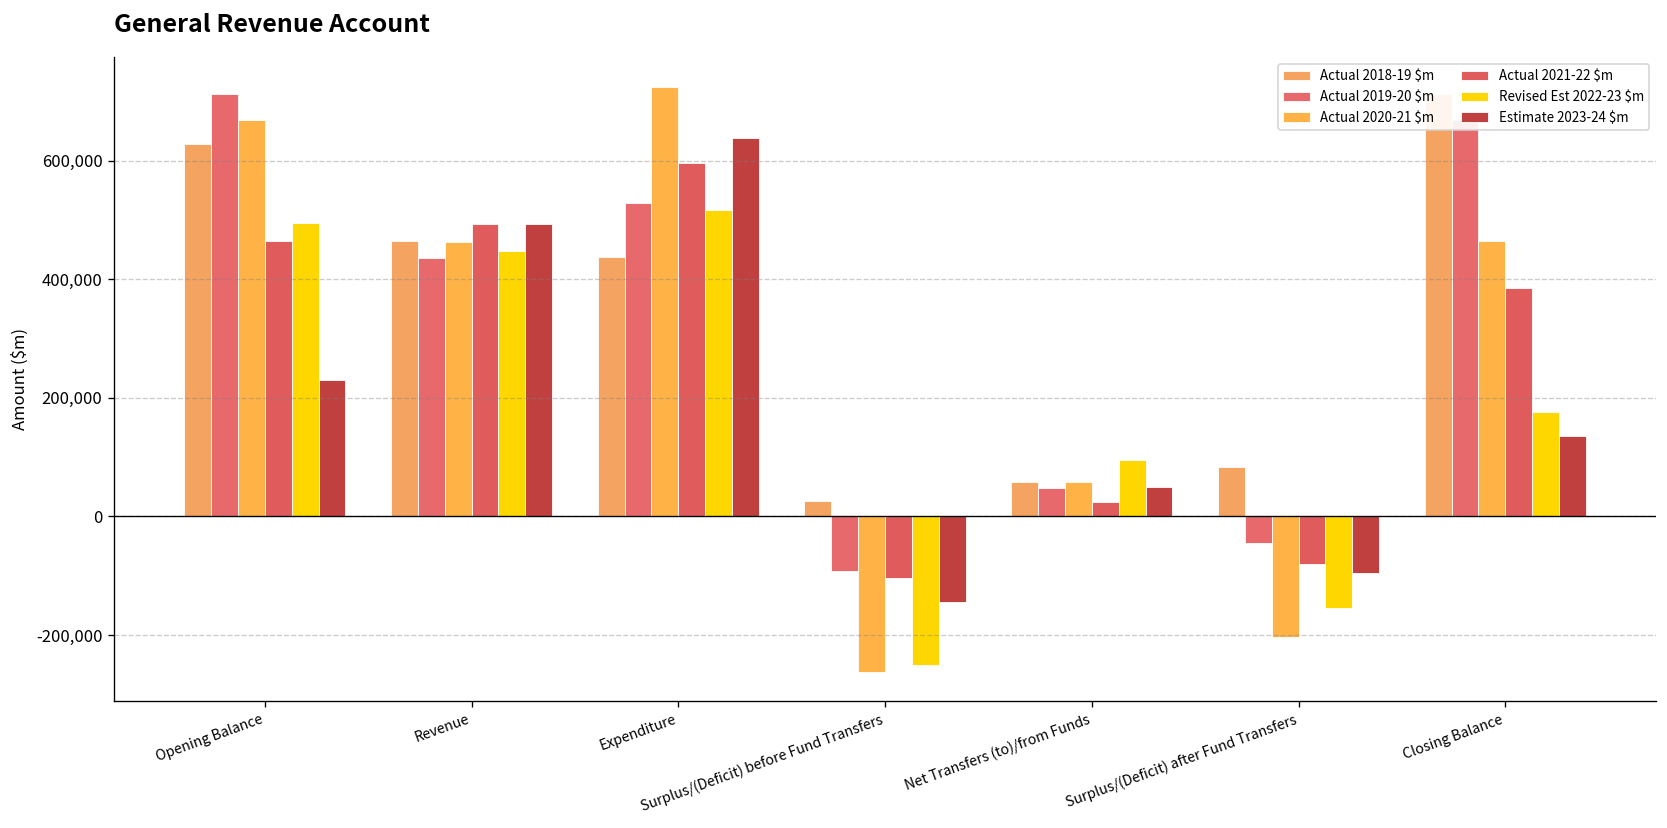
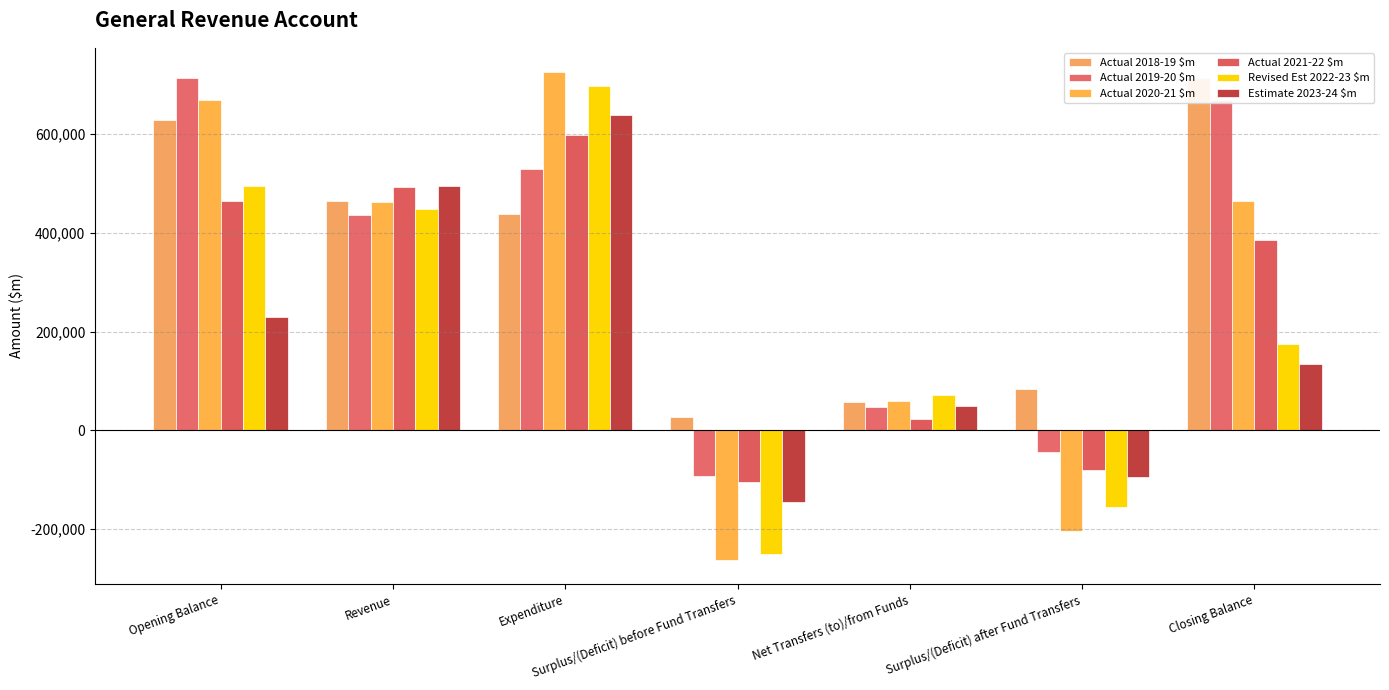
Revised Est 2022-23 $m, Expenditure: 520,000 -> 700,000
Revised Est 2022-23 $m, Net Transfers (to)/from Funds: 100,000 -> 70,000
